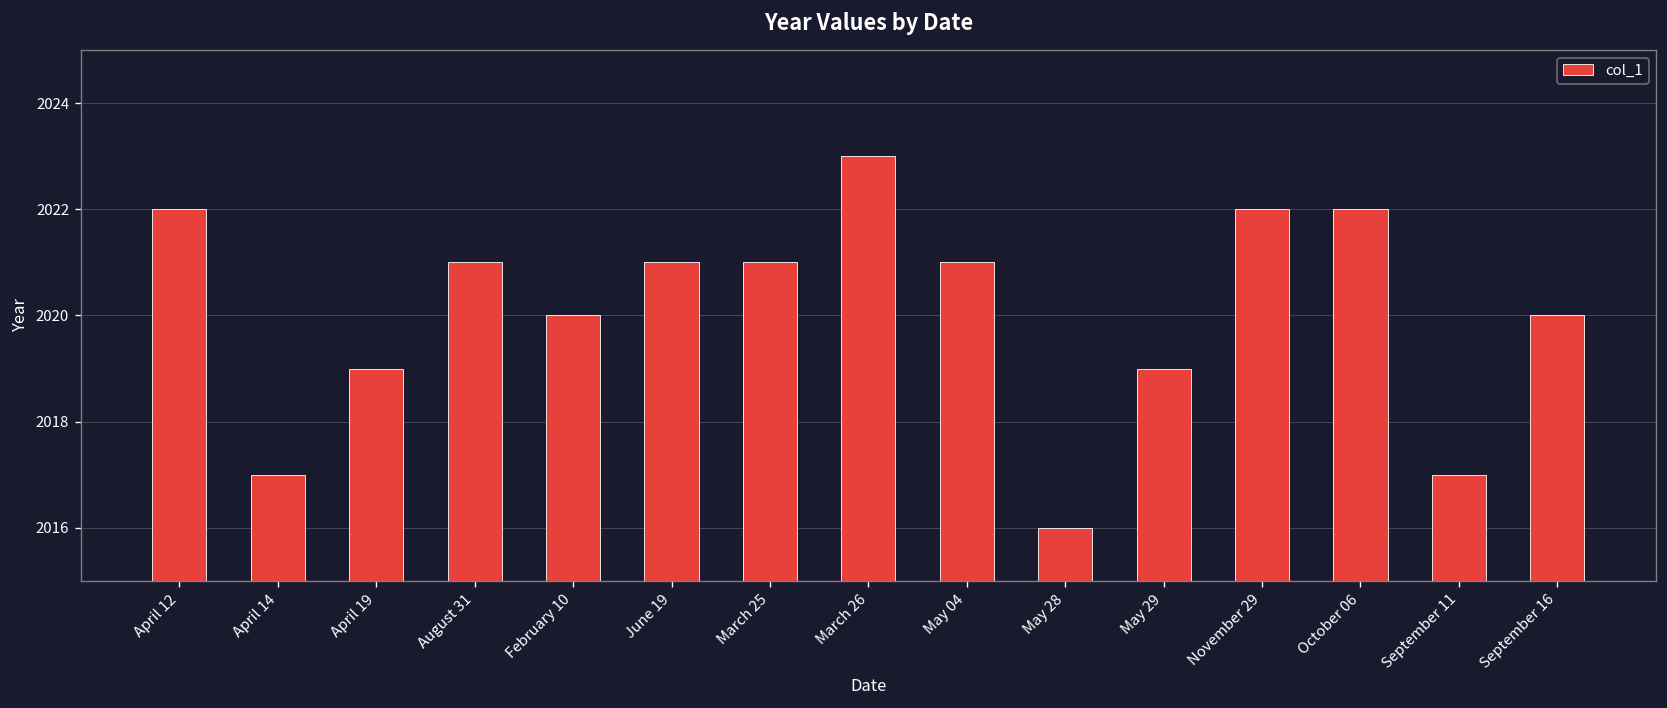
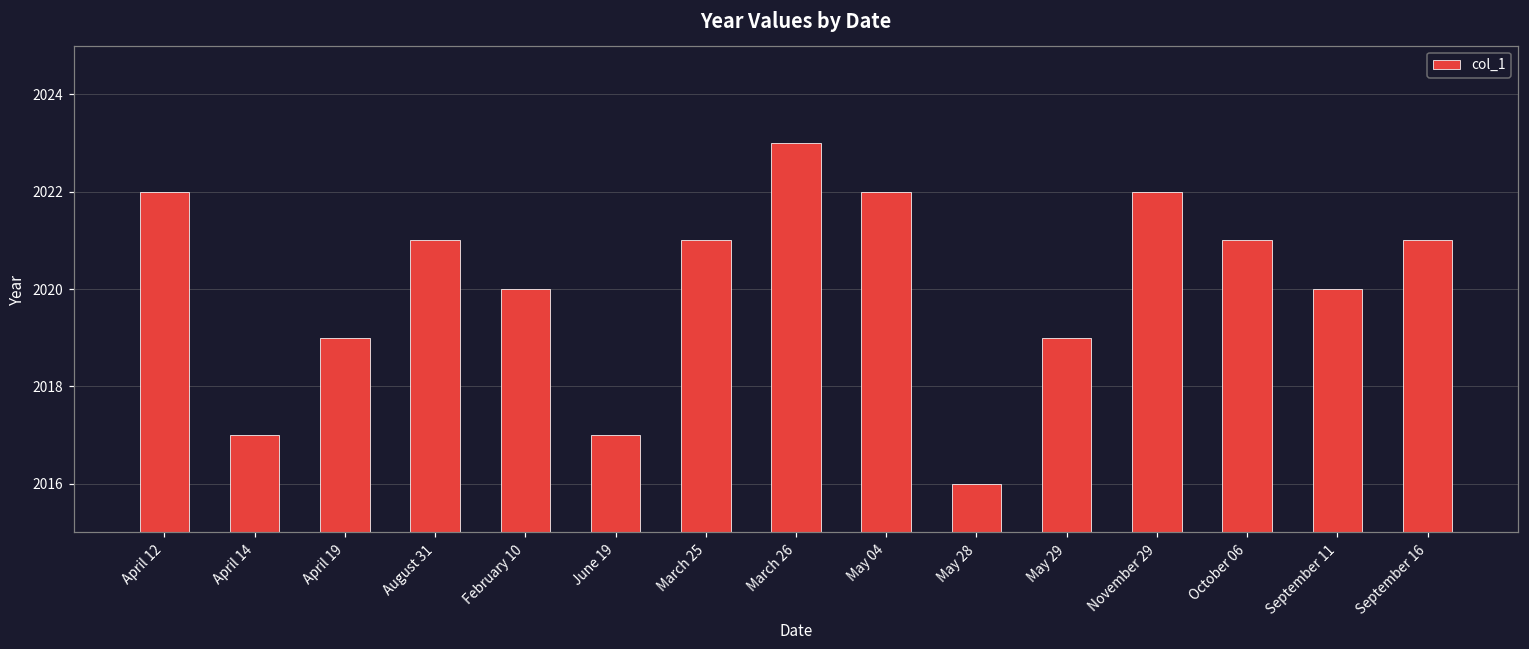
June 19: 2021 -> 2017
May 04: 2021 -> 2022
October 06: 2022 -> 2021
September 11: 2017 -> 2020
September 16: 2020 -> 2021
